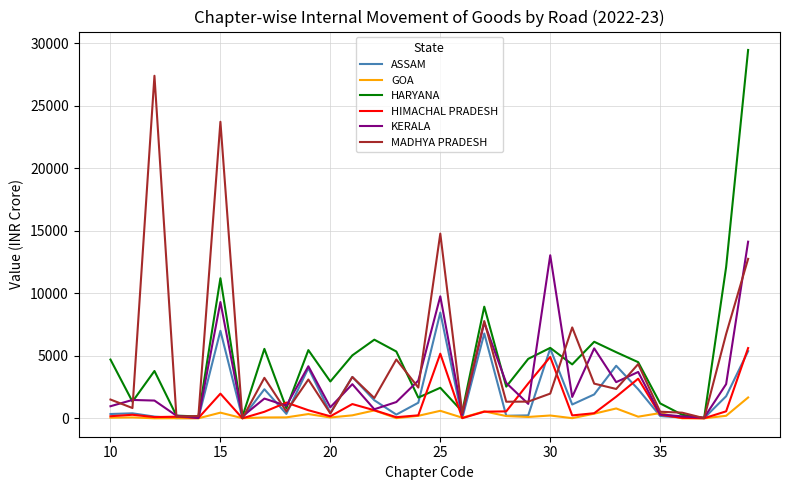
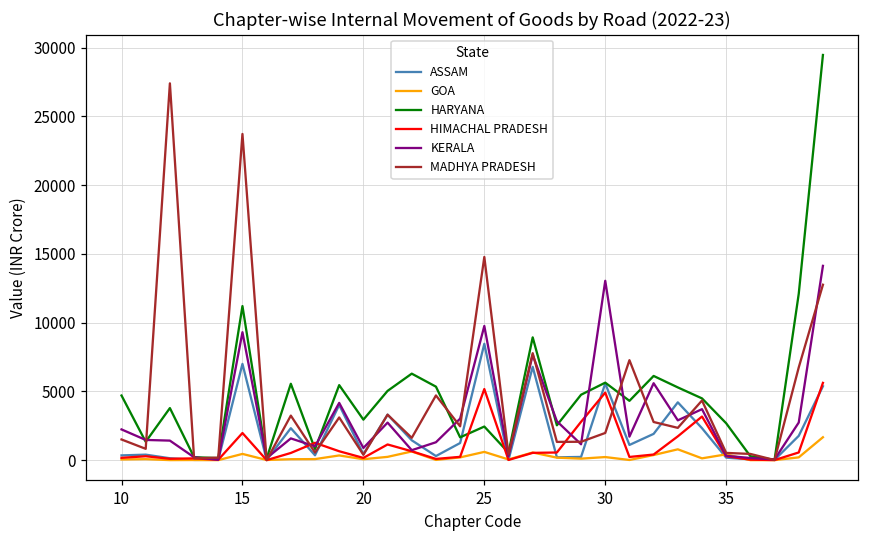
KERALA, 10: 1000 -> 2200
HARYANA, 35: 1200 -> 2700
